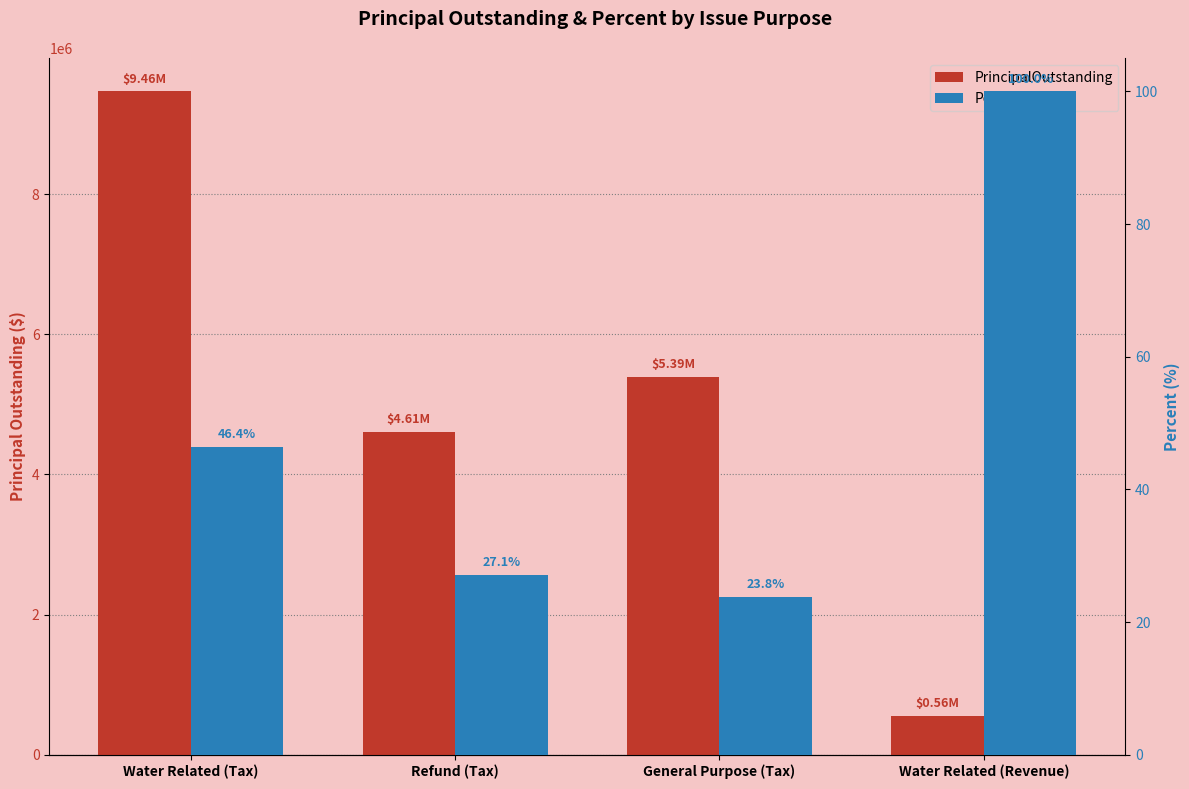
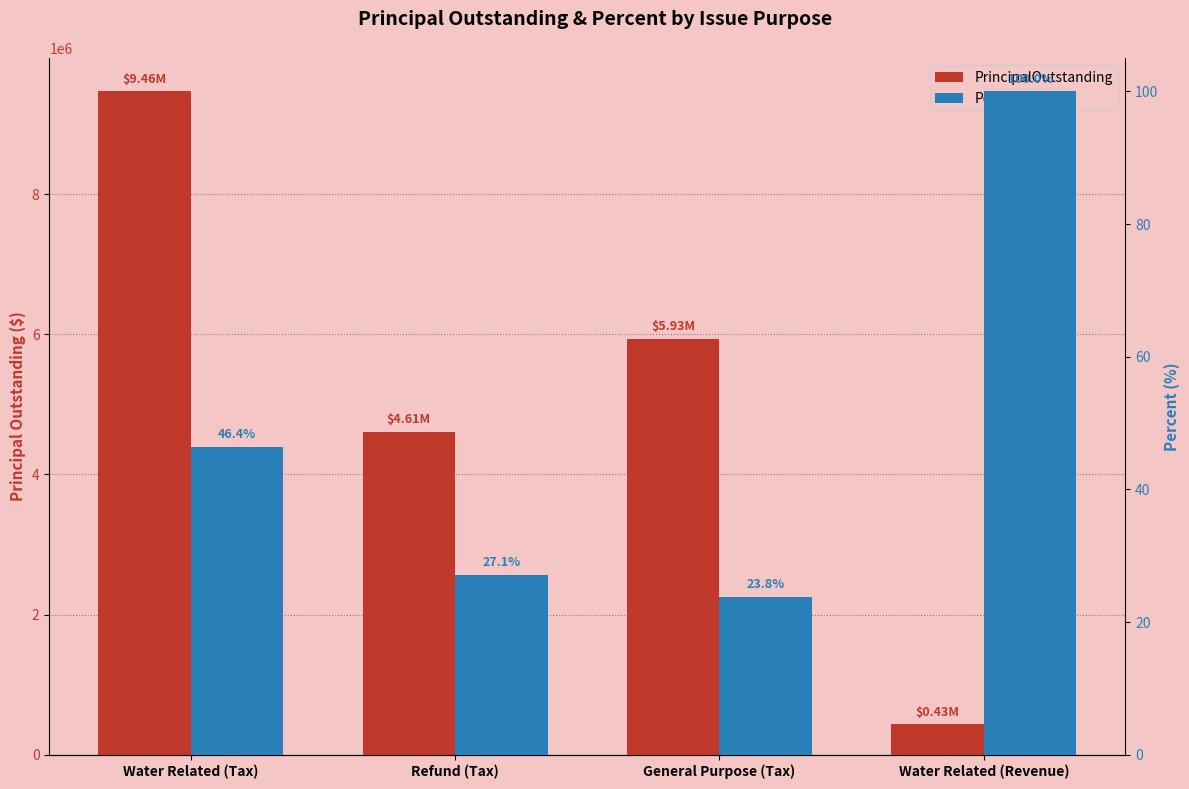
PrincipalOutstanding, General Purpose (Tax): $5.39M -> $5.93M
PrincipalOutstanding, Water Related (Revenue): $0.56M -> $0.43M
